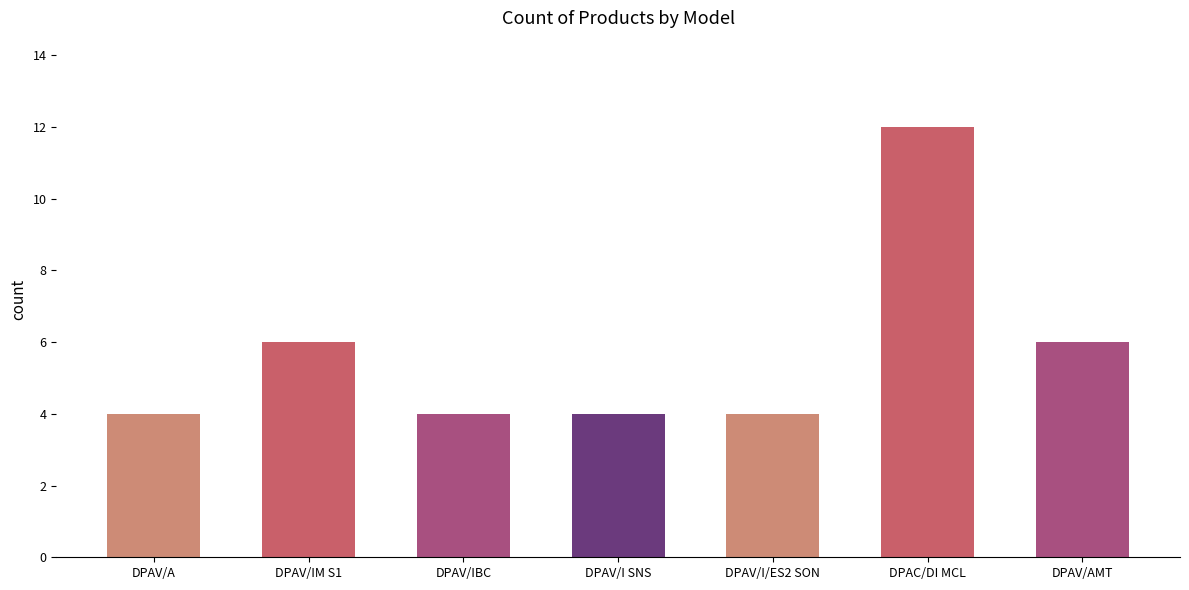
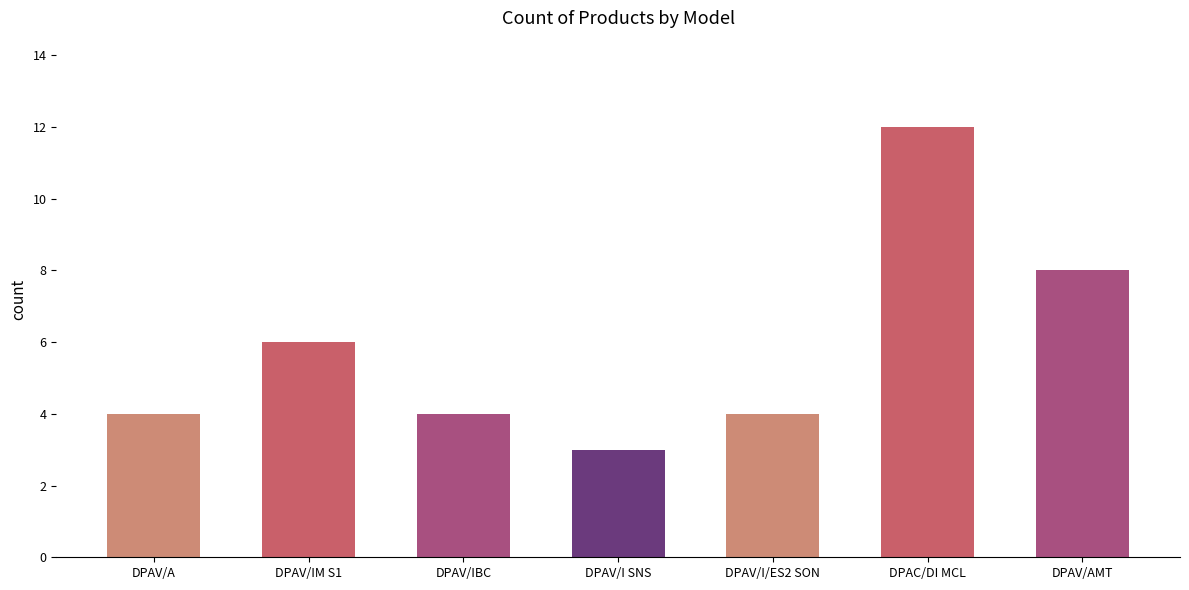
DPAV/I SNS: 4 -> 3
DPAV/AMT: 6 -> 8
